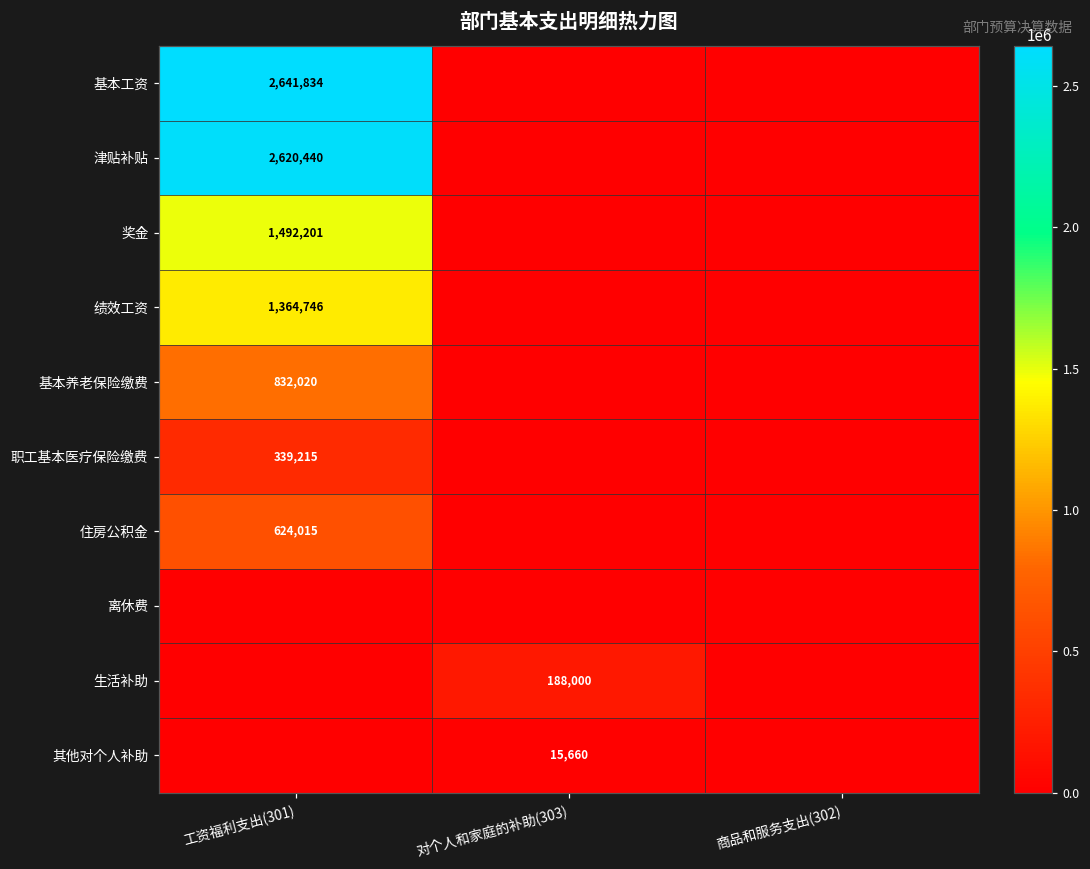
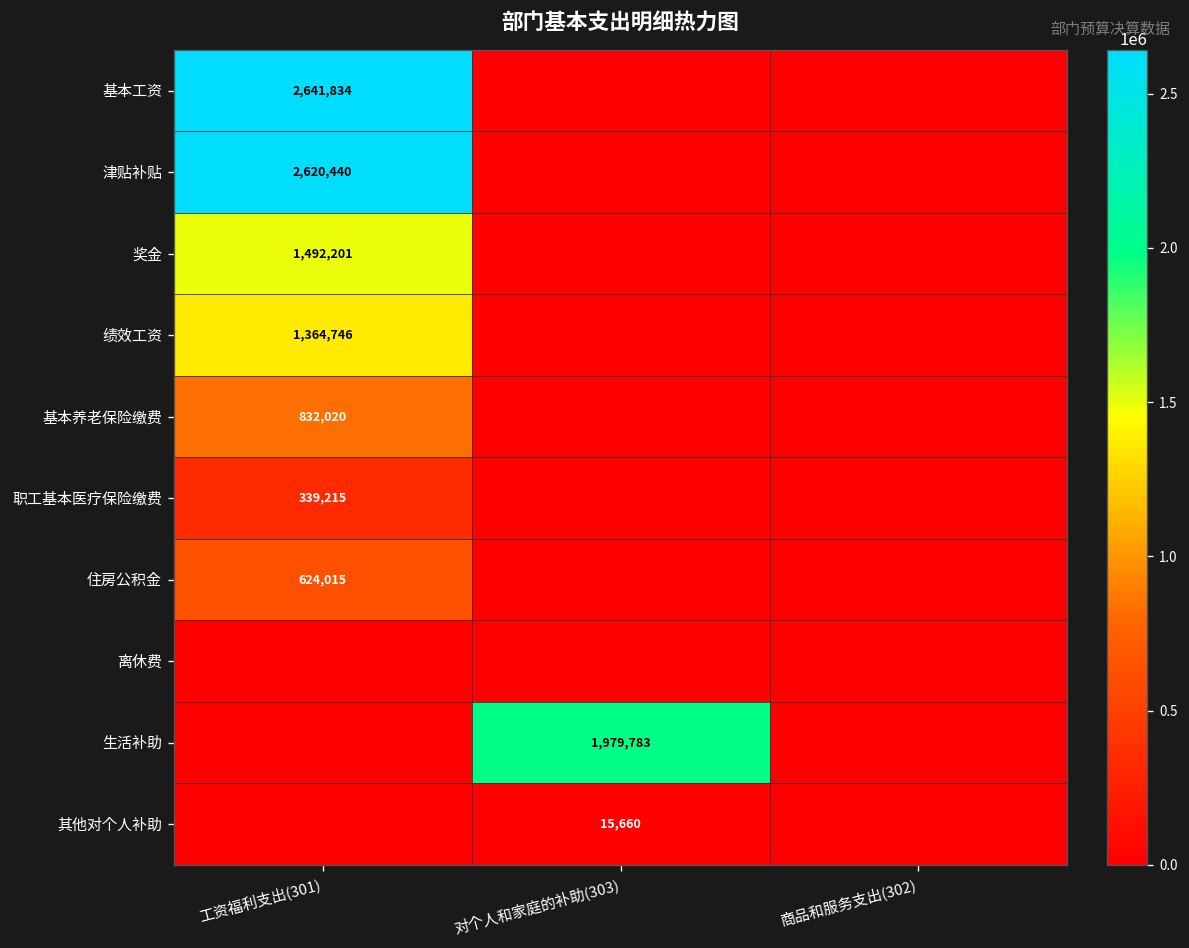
生活补助, 对个人和家庭的补助(303): 188,000 -> 1,979,783
